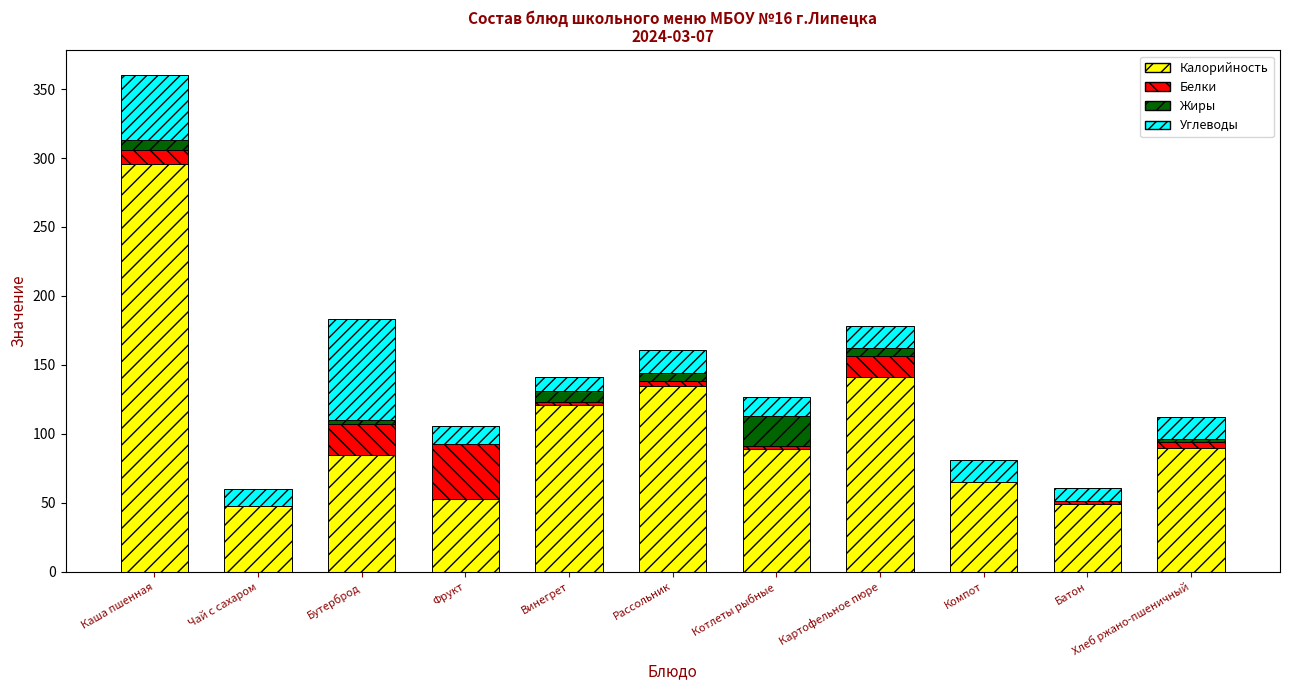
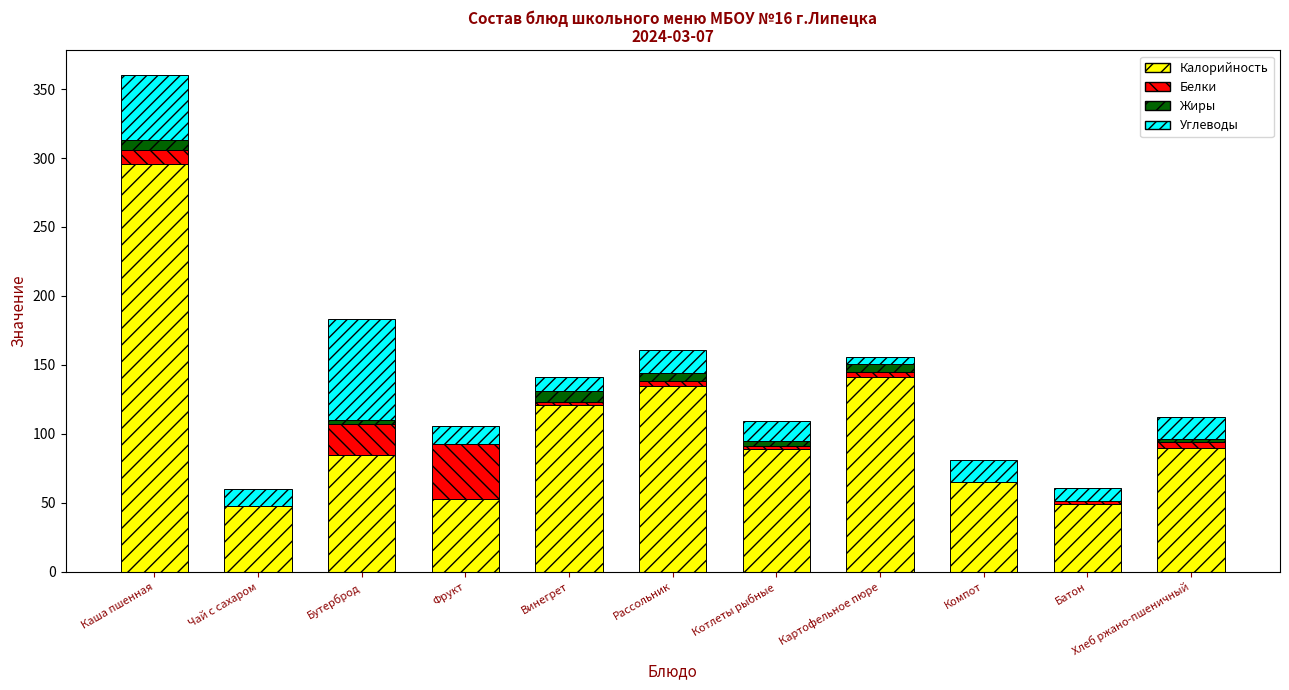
Жиры, Котлеты рыбные: 22 -> 4
Белки, Картофельное пюре: 16 -> 4
Углеводы, Картофельное пюре: 16 -> 5
